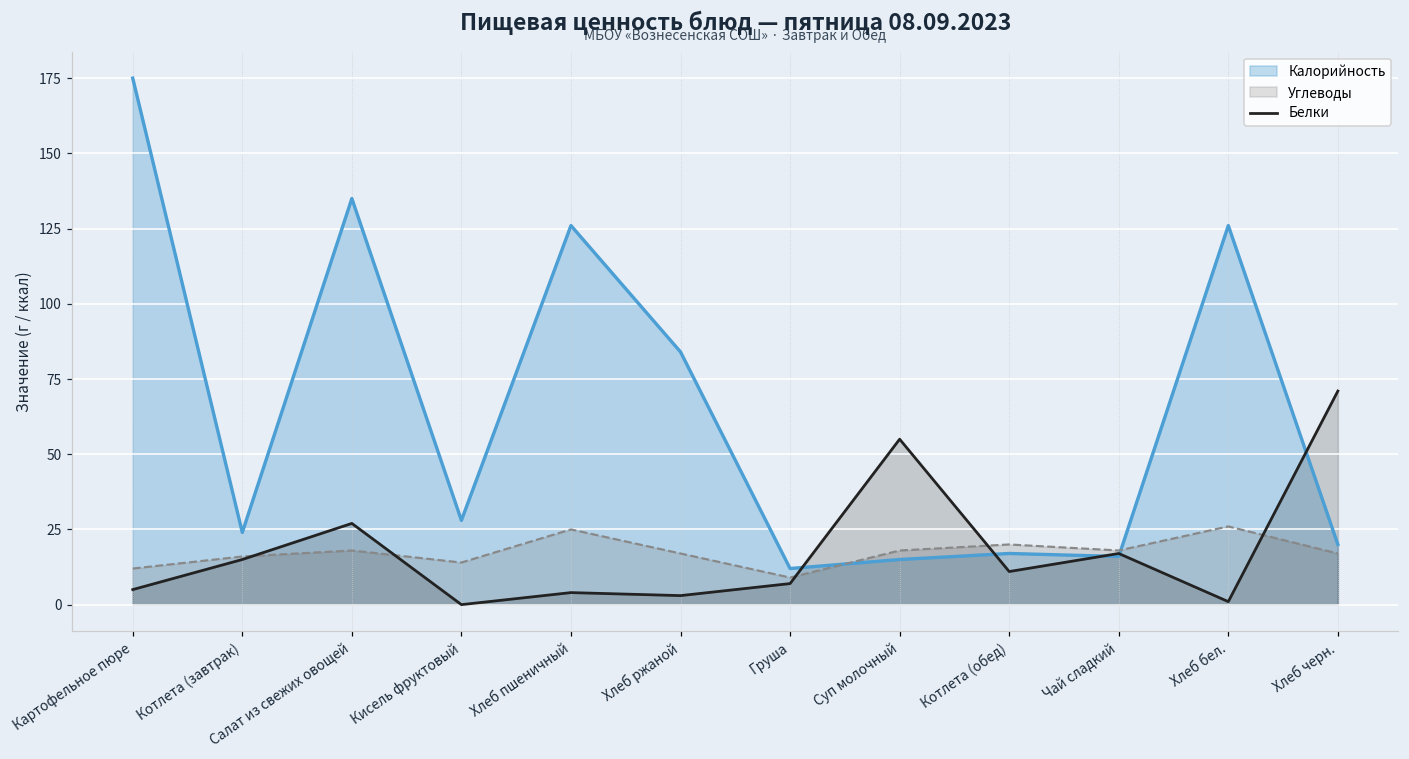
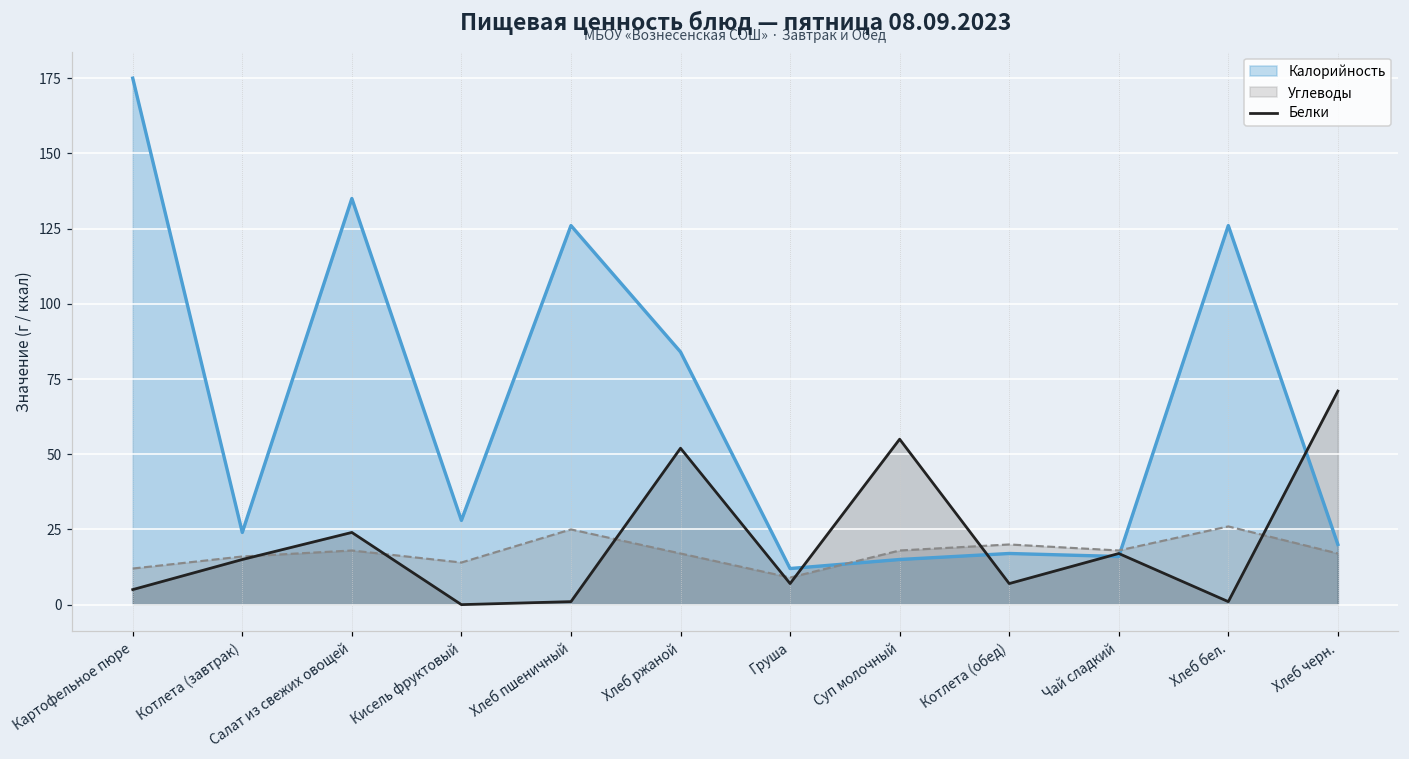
Белки, Салат из свежих овощей: 27 -> 24
Белки, Хлеб пшеничный: 4 -> 1
Белки, Хлеб ржаной: 3 -> 52
Белки, Котлета (обед): 11 -> 7
